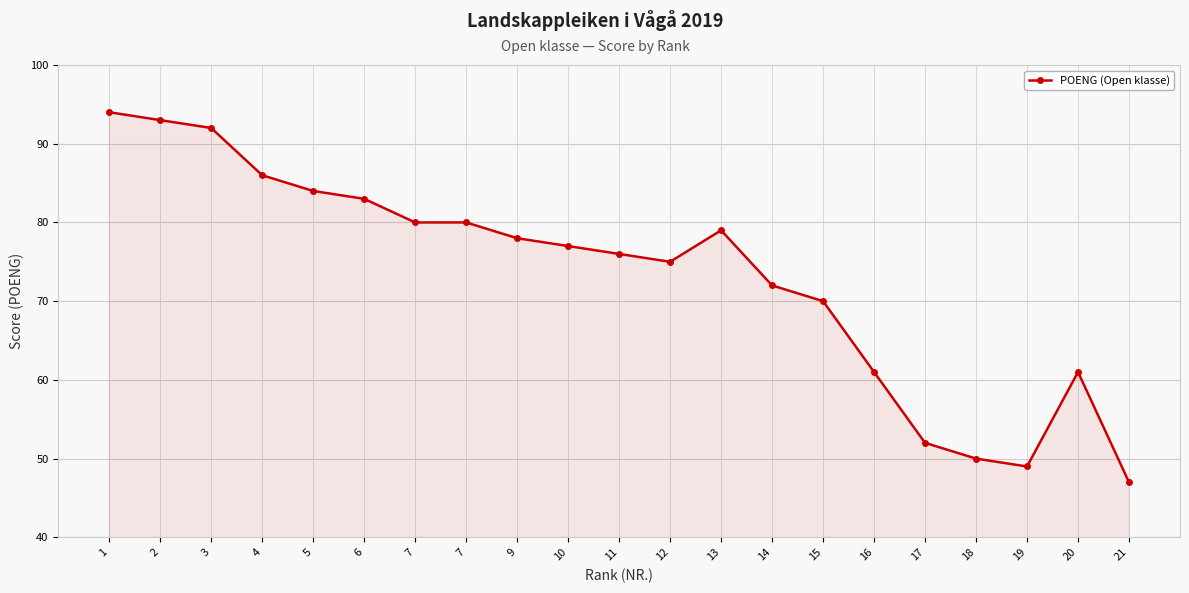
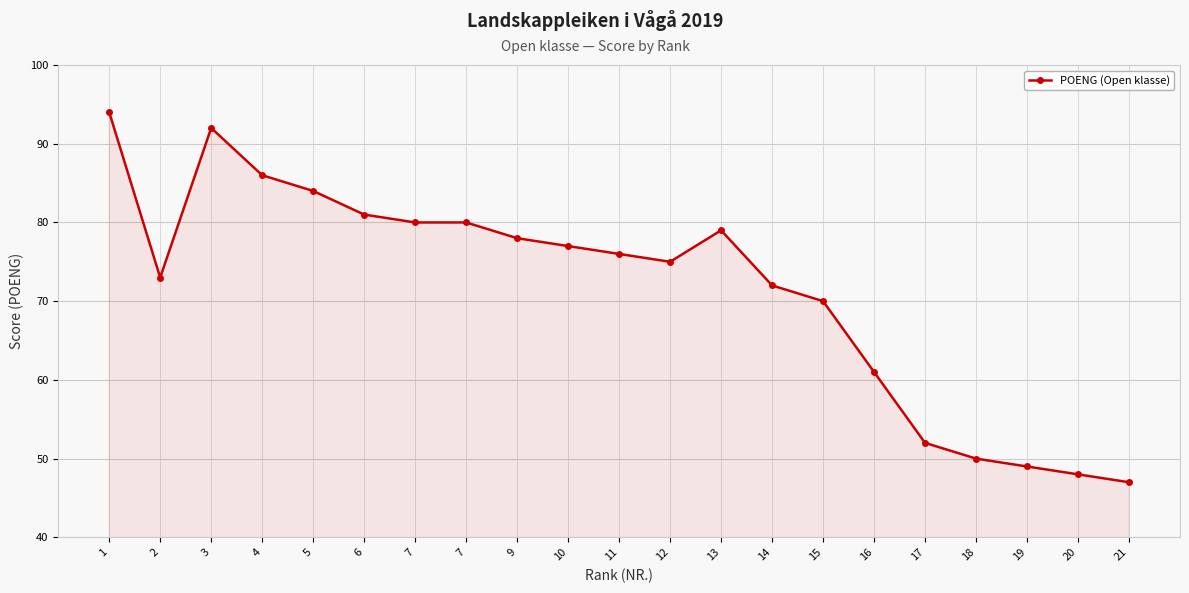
2: 93 -> 73
6: 83 -> 81
20: 61 -> 48
